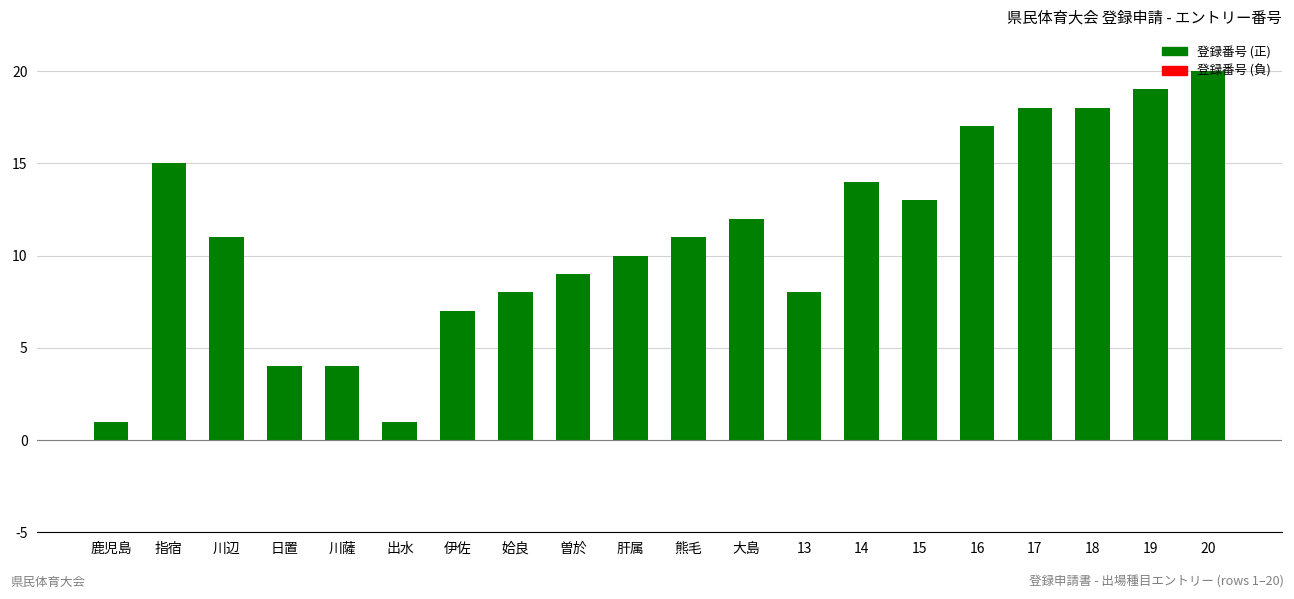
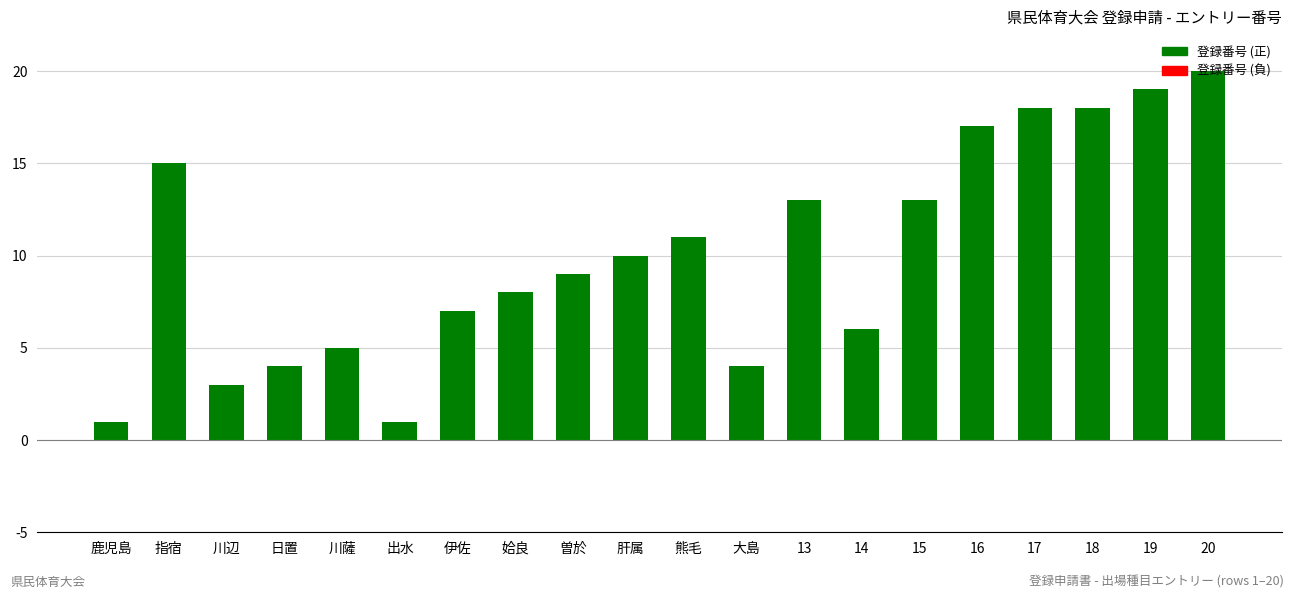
川辺: 11 -> 3
川薩: 4 -> 5
大島: 12 -> 4
13: 8 -> 13
14: 14 -> 6
